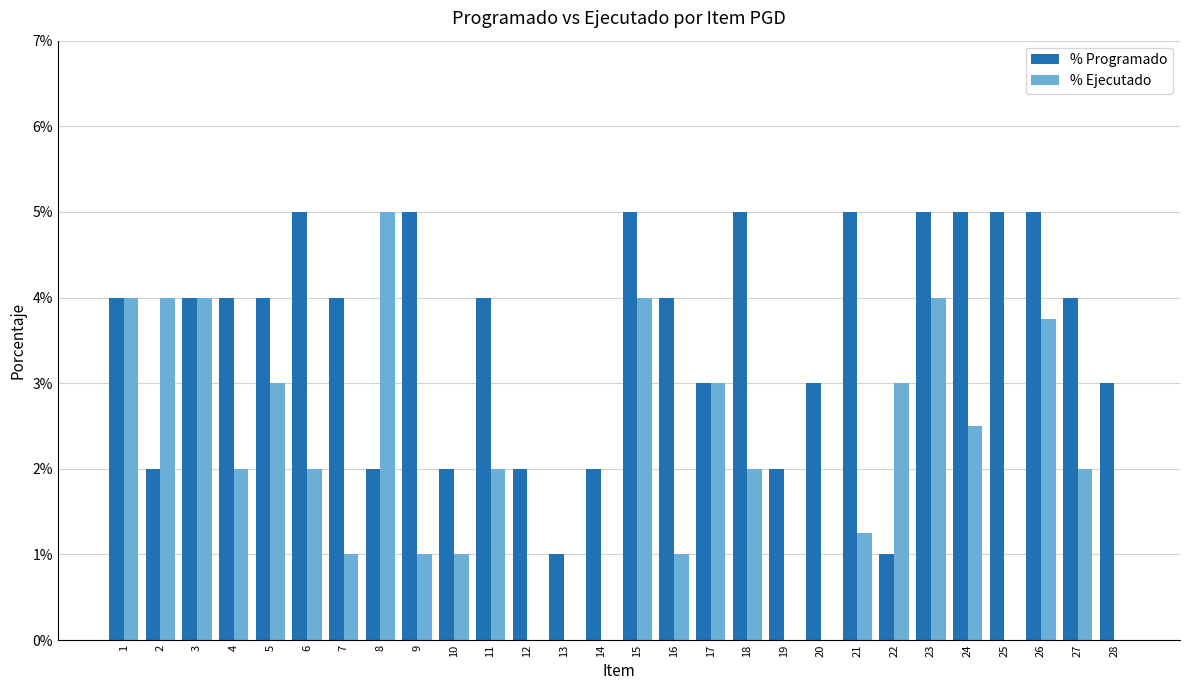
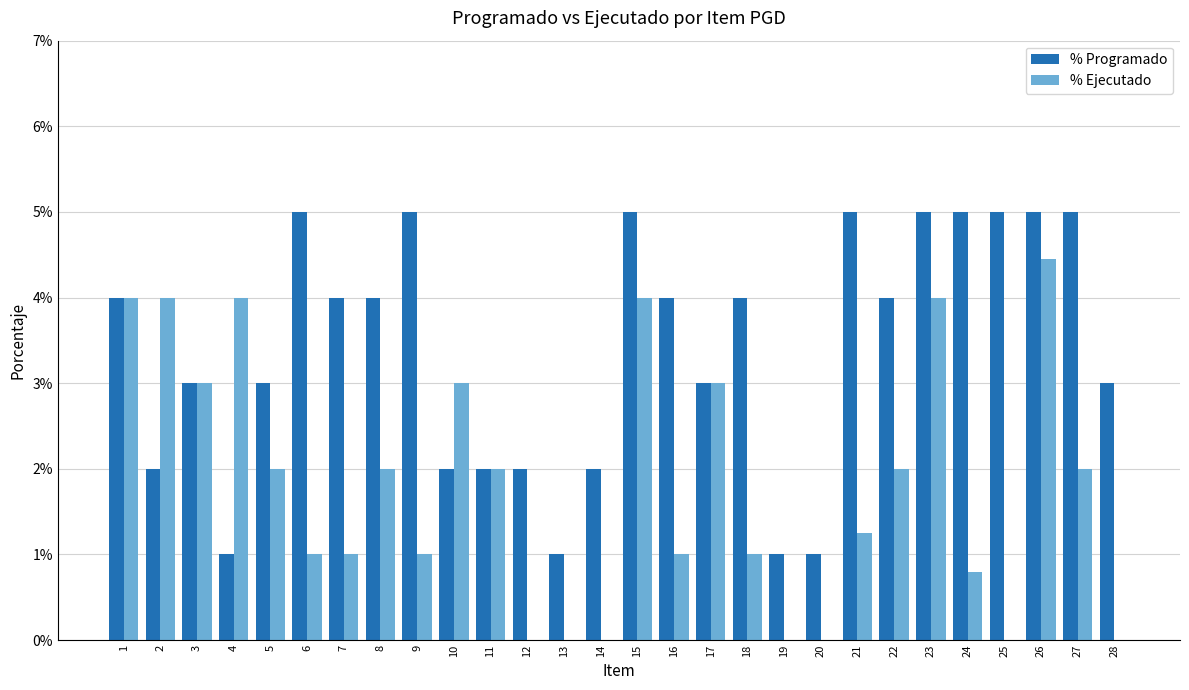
% Programado, 3: 4.0% -> 3.0%
% Ejecutado, 3: 4.0% -> 3.0%
% Programado, 4: 4.0% -> 1.0%
% Ejecutado, 4: 2.0% -> 4.0%
% Programado, 5: 4.0% -> 3.0%
% Ejecutado, 5: 3.0% -> 2.0%
% Ejecutado, 6: 2.0% -> 1.0%
% Programado, 8: 2.0% -> 4.0%
% Ejecutado, 8: 5.0% -> 2.0%
% Ejecutado, 10: 1.0% -> 3.0%
% Programado, 11: 4.0% -> 2.0%
% Programado, 18: 5.0% -> 4.0%
% Ejecutado, 18: 2.0% -> 1.0%
% Programado, 19: 2.0% -> 1.0%
% Programado, 20: 3.0% -> 1.0%
% Programado, 22: 1.0% -> 4.0%
% Ejecutado, 22: 3.0% -> 2.0%
% Ejecutado, 24: 2.5% -> 0.8%
% Ejecutado, 26: 3.8% -> 4.5%
% Programado, 27: 4.0% -> 5.0%
